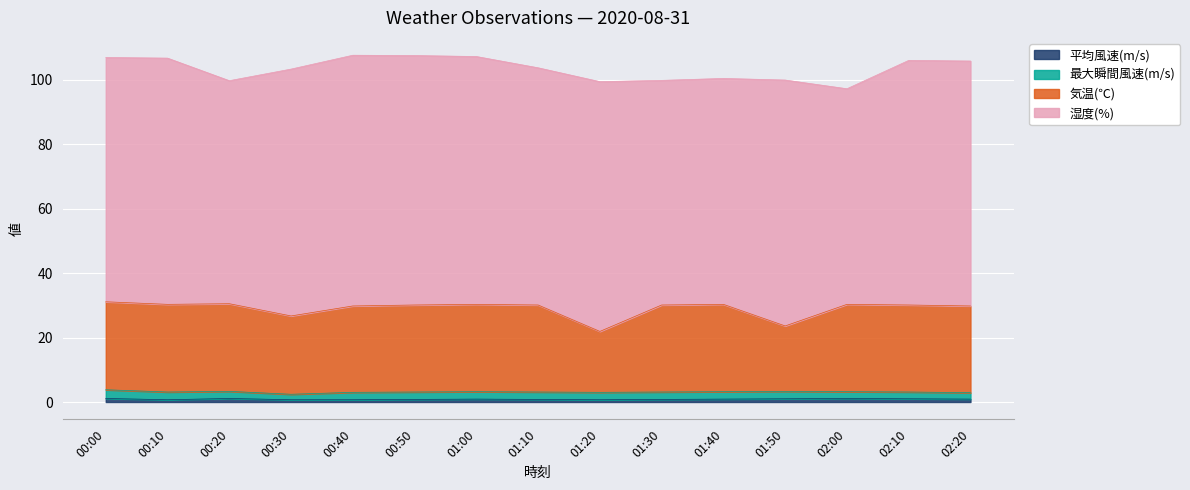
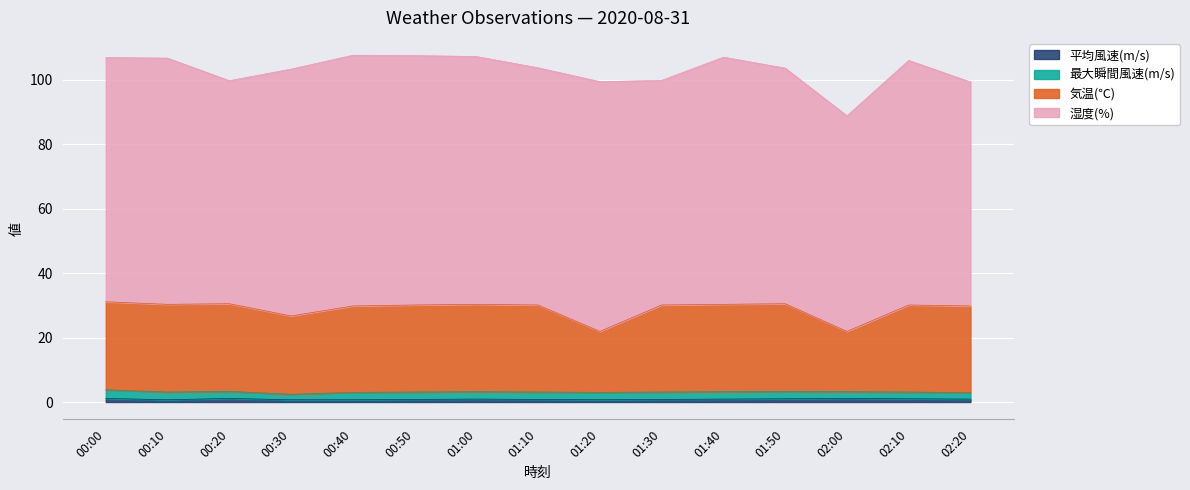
湿度(%), 01:40: 70 -> 77
気温(℃), 01:50: 20 -> 27
湿度(%), 01:50: 76 -> 73
気温(℃), 02:00: 27 -> 19
湿度(%), 02:20: 76 -> 70
